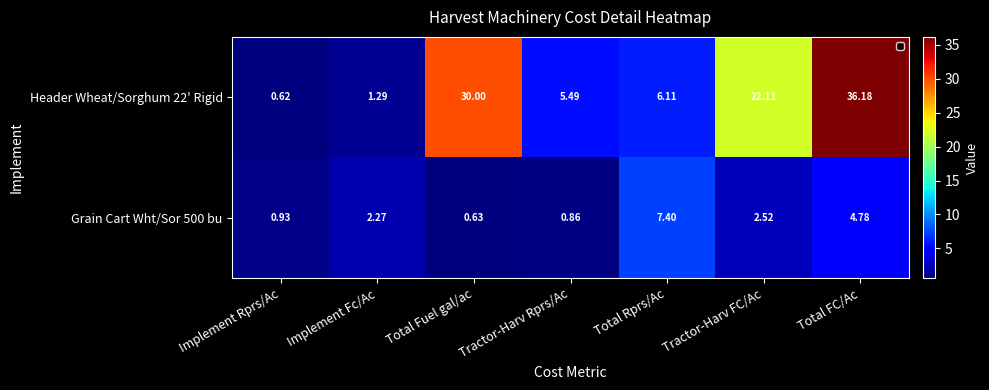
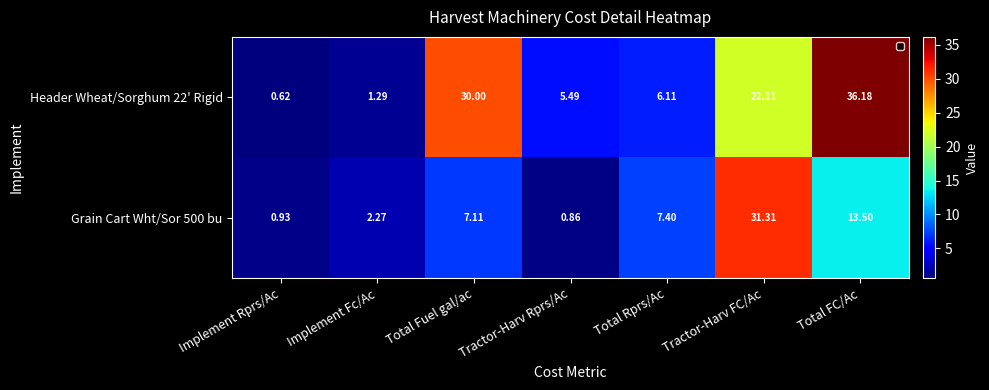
Grain Cart Wht/Sor 500 bu, Total Fuel gal/ac: 0.63 -> 7.11
Grain Cart Wht/Sor 500 bu, Tractor-Harv FC/Ac: 2.52 -> 31.31
Grain Cart Wht/Sor 500 bu, Total FC/Ac: 4.78 -> 13.50
